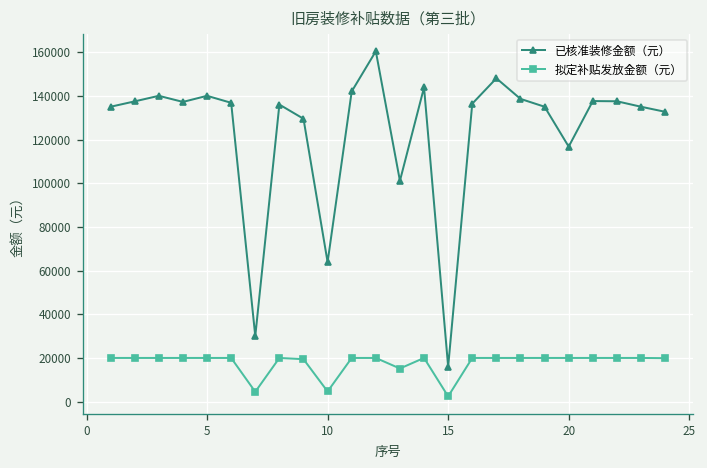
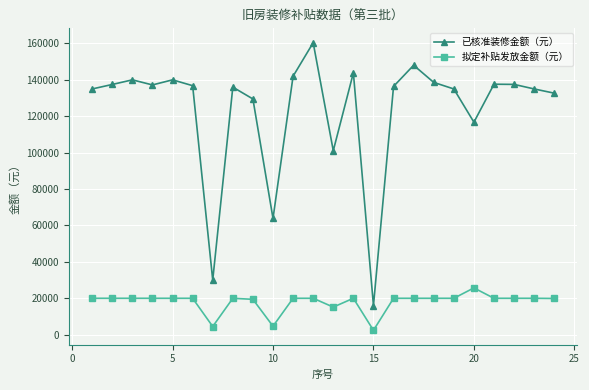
拟定补贴发放金额（元）, 20: 20000 -> 26000
